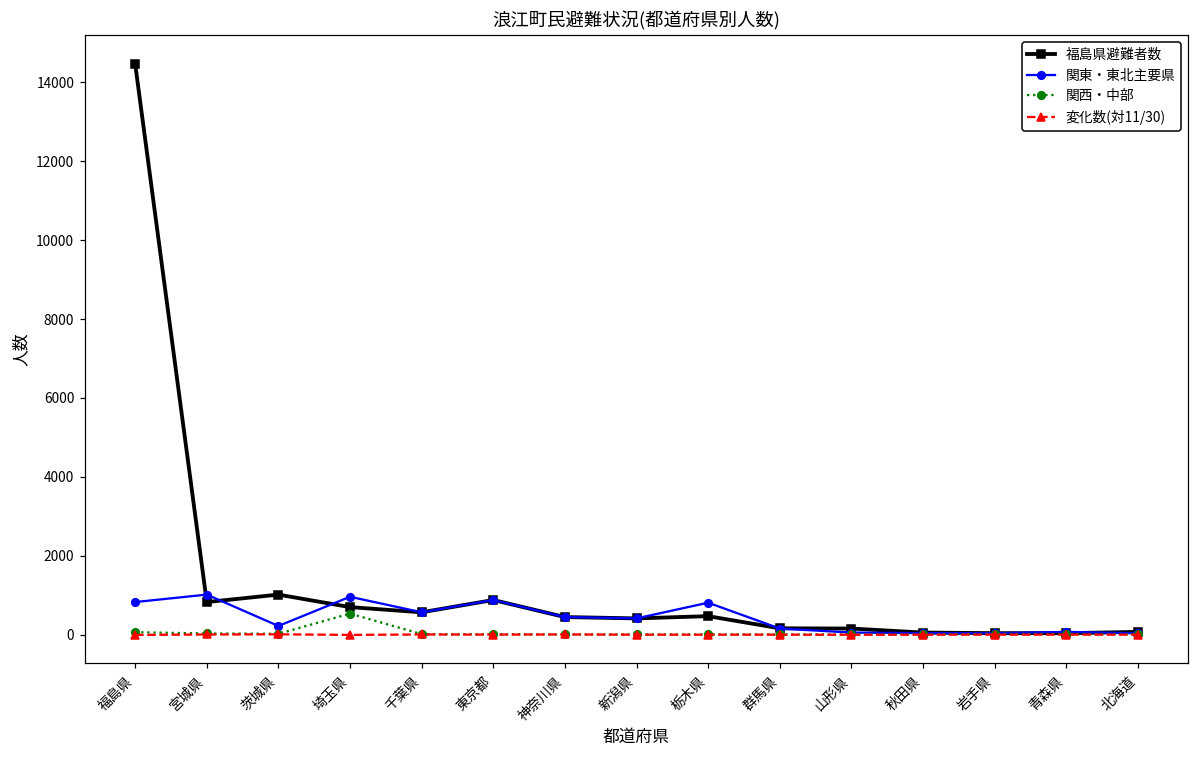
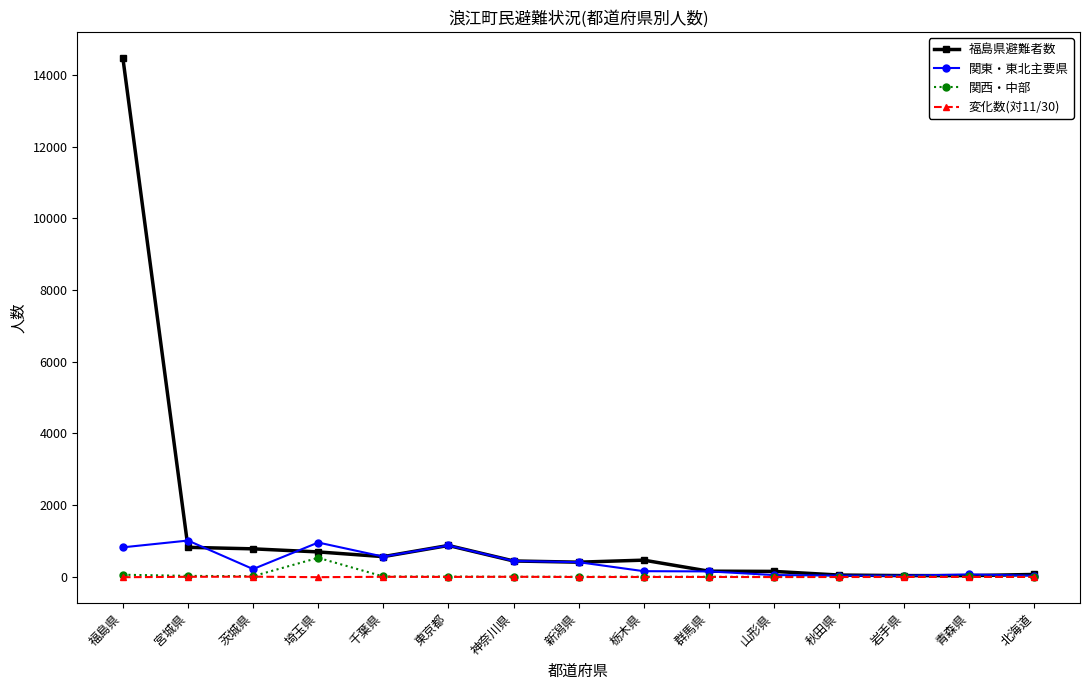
福島県避難者数, 茨城県: 1000 -> 800
関東・東北主要県, 栃木県: 800 -> 200
